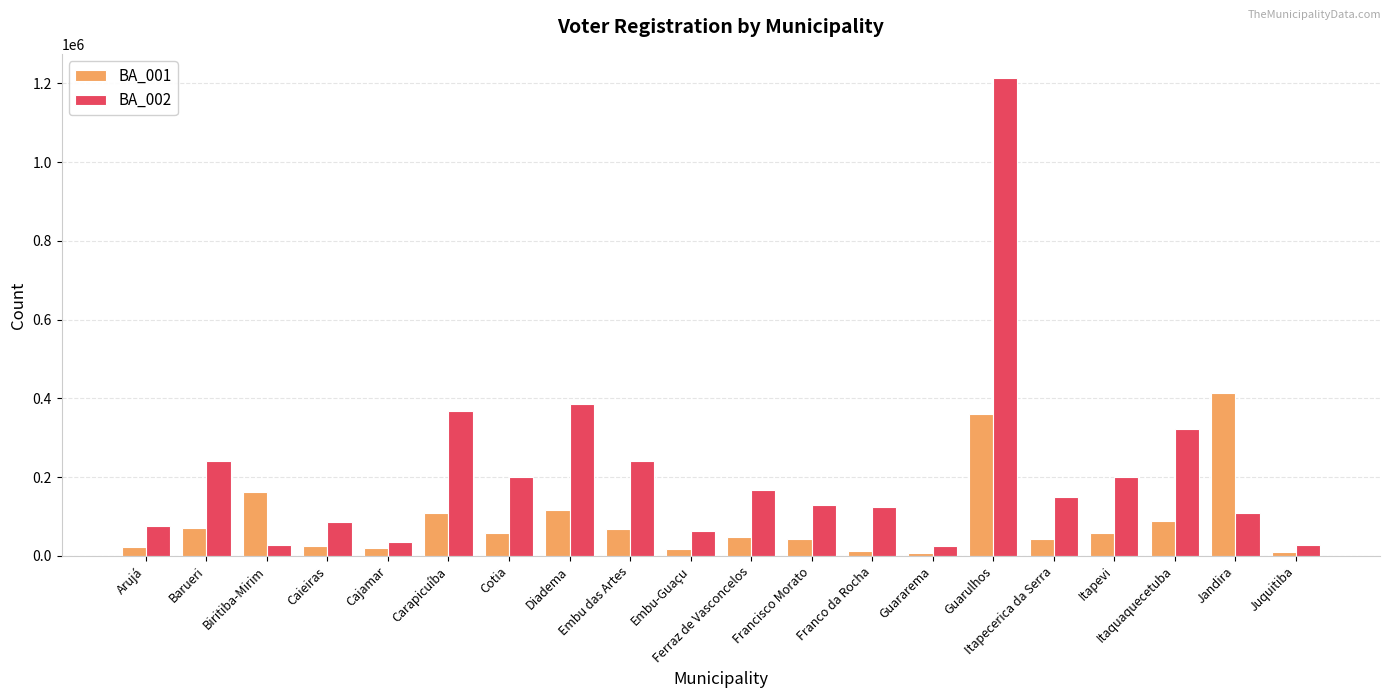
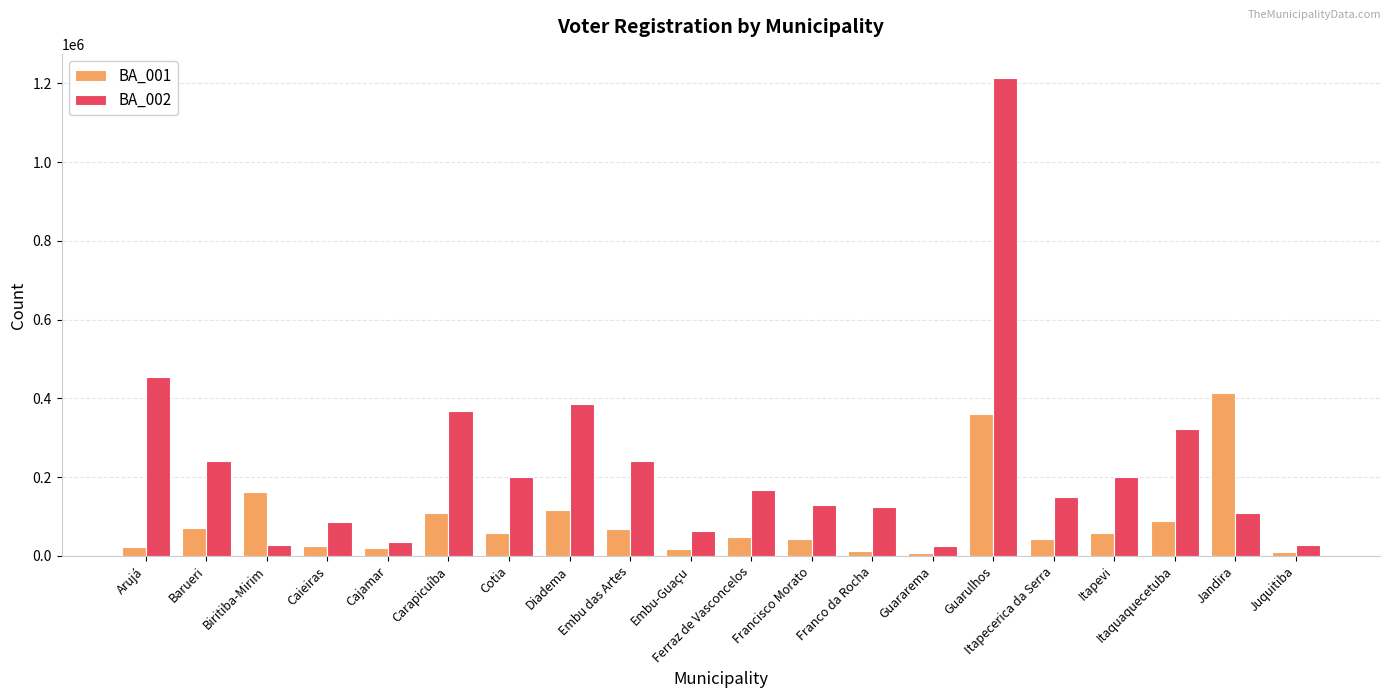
BA_002, Arujá: 70000 -> 450000
